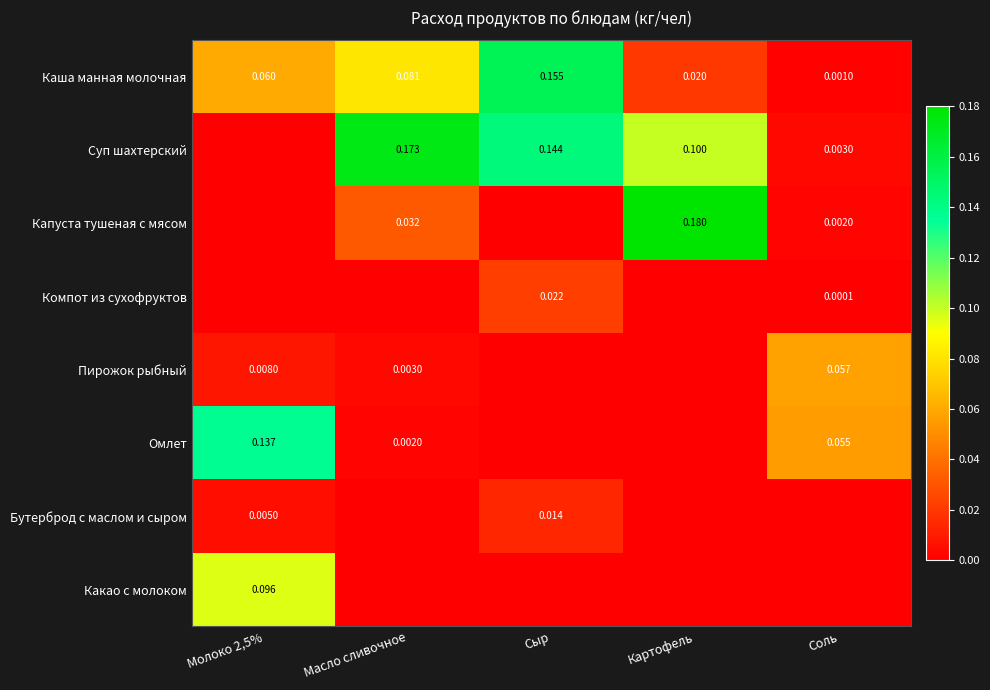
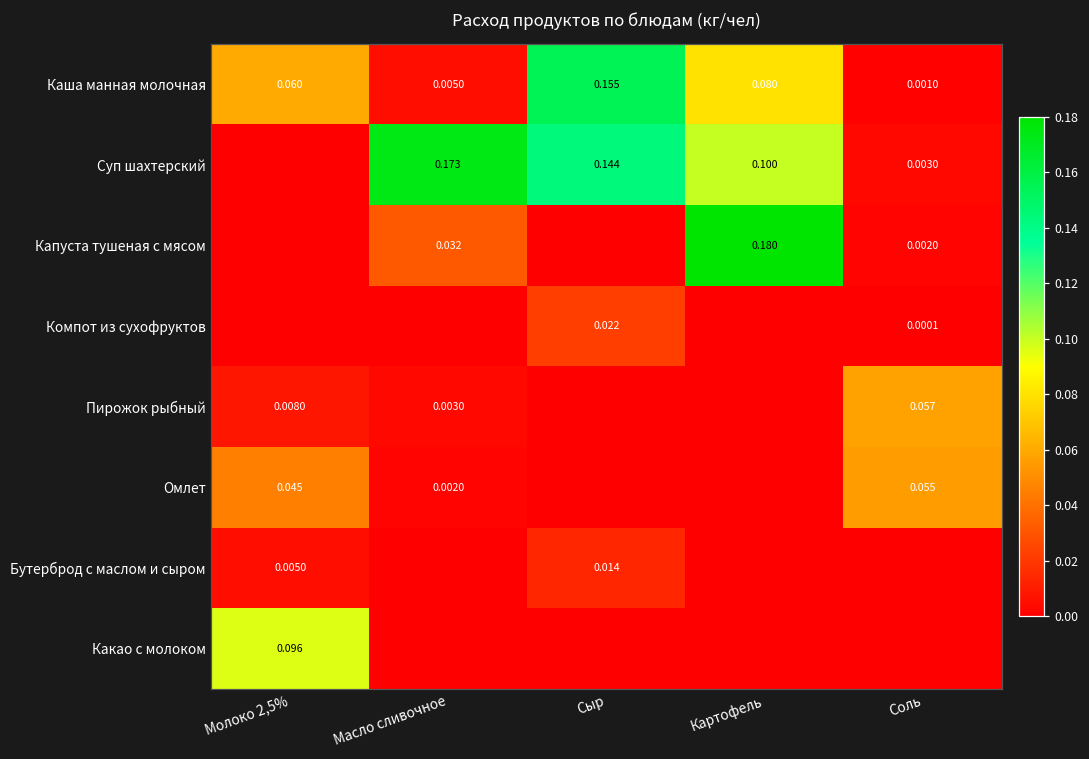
Каша манная молочная, Масло сливочное: 0.081 -> 0.0050
Каша манная молочная, Картофель: 0.020 -> 0.080
Омлет, Молоко 2,5%: 0.137 -> 0.045
